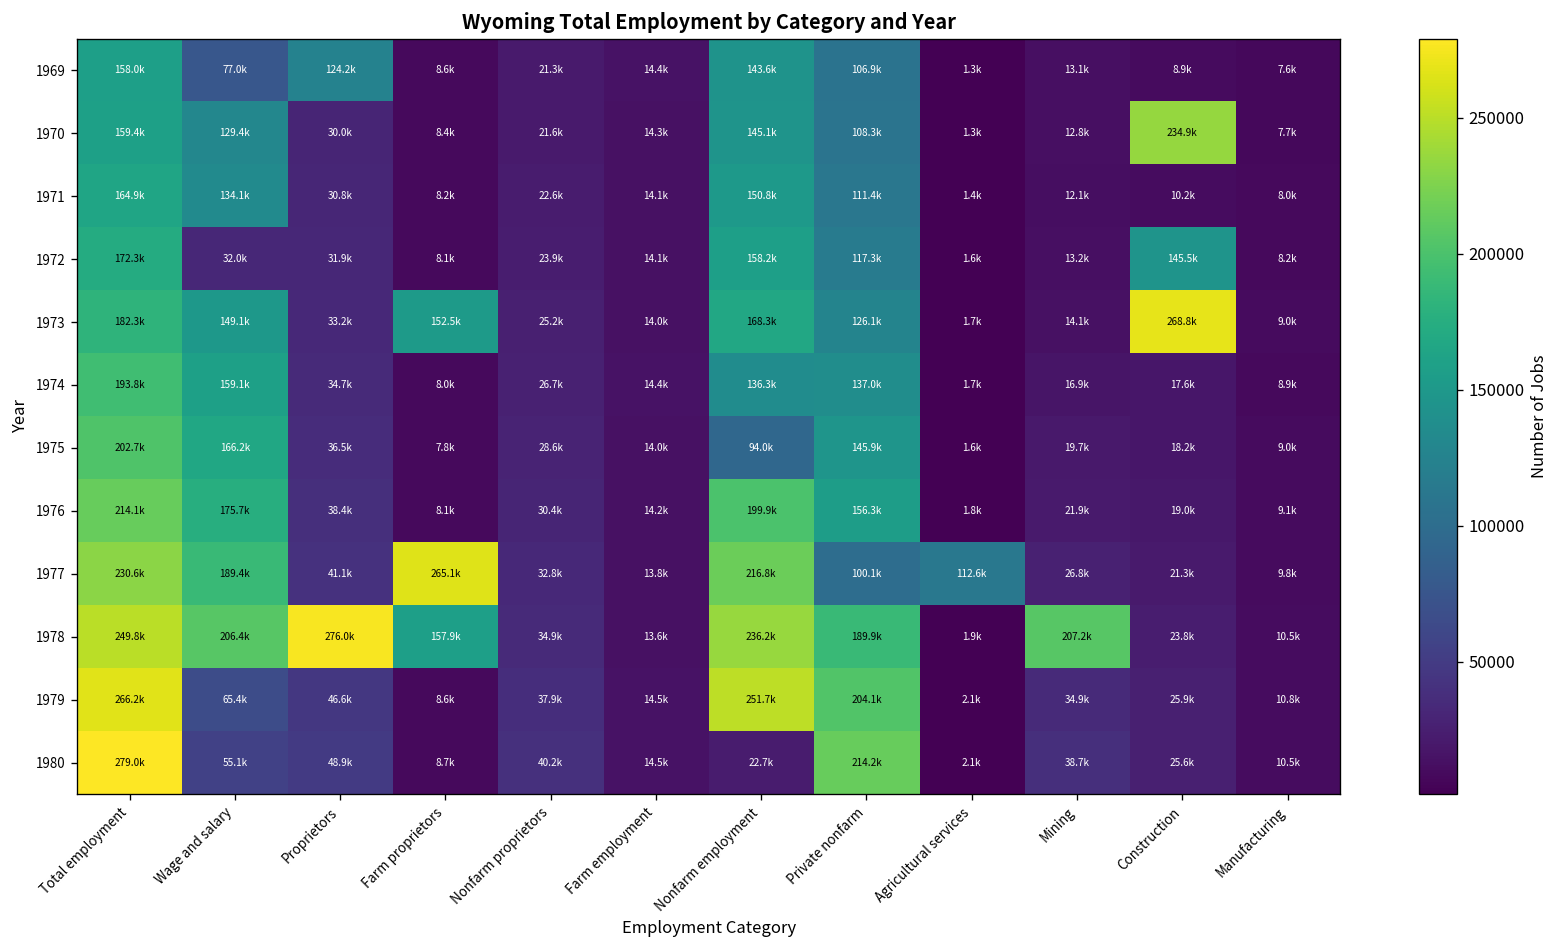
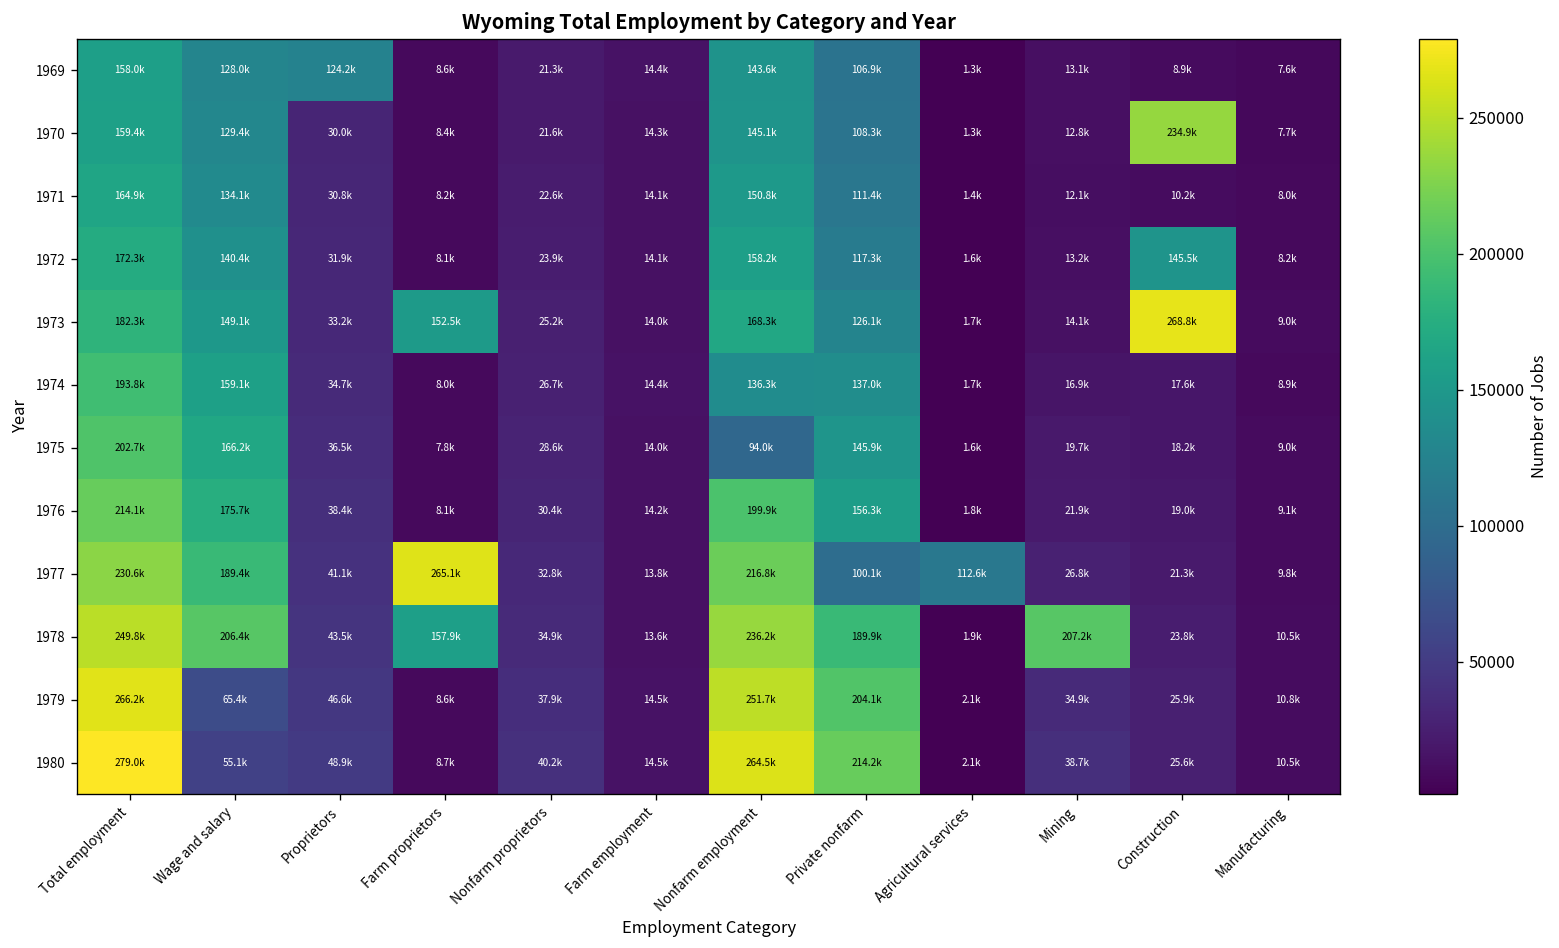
1969, Wage and salary: 77.0k -> 128.0k
1972, Wage and salary: 32.0k -> 140.4k
1978, Proprietors: 276.0k -> 43.5k
1980, Nonfarm employment: 22.7k -> 264.5k
